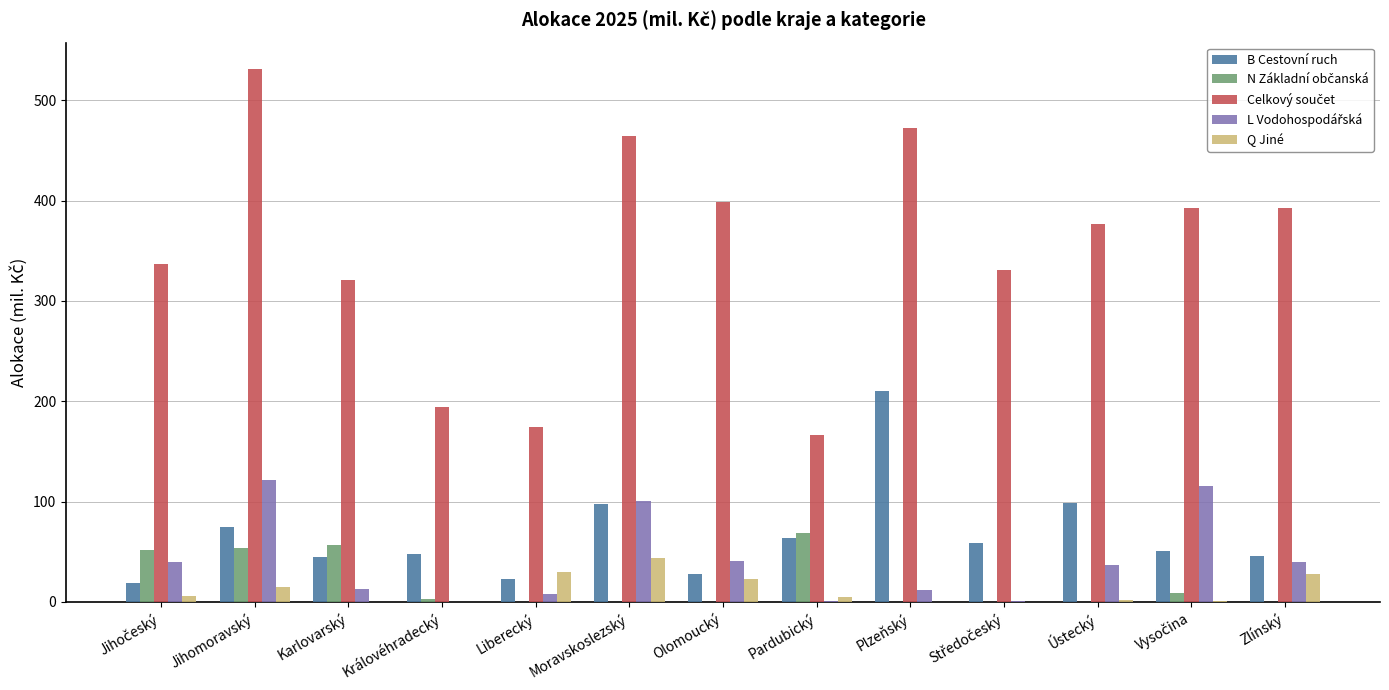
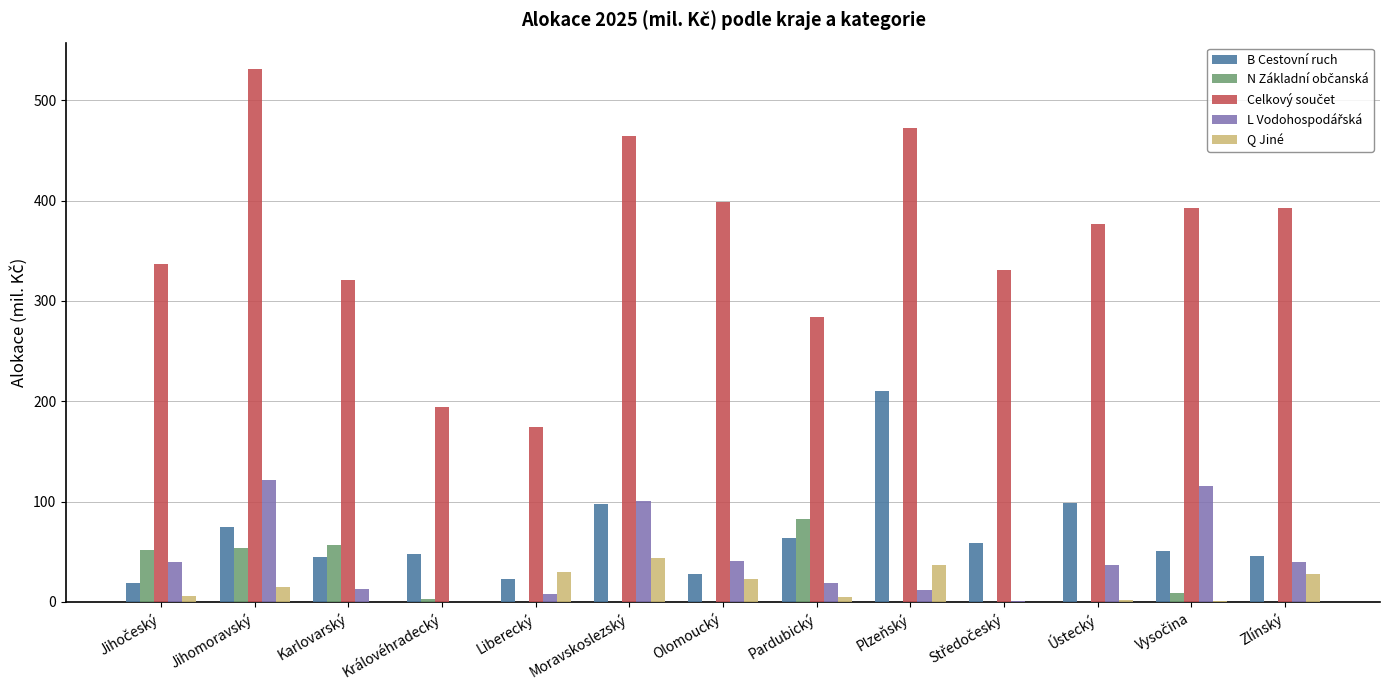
N Základní občanská, Pardubický: 69 -> 83
Celkový součet, Pardubický: 167 -> 284
L Vodohospodářská, Pardubický: 1 -> 19
Q Jiné, Plzeňský: 0 -> 36
